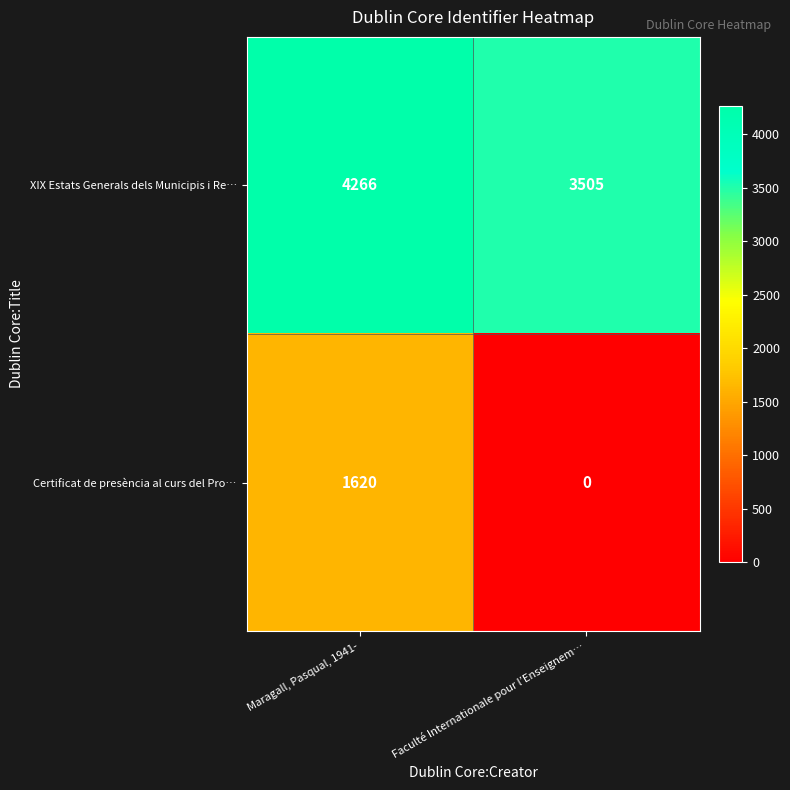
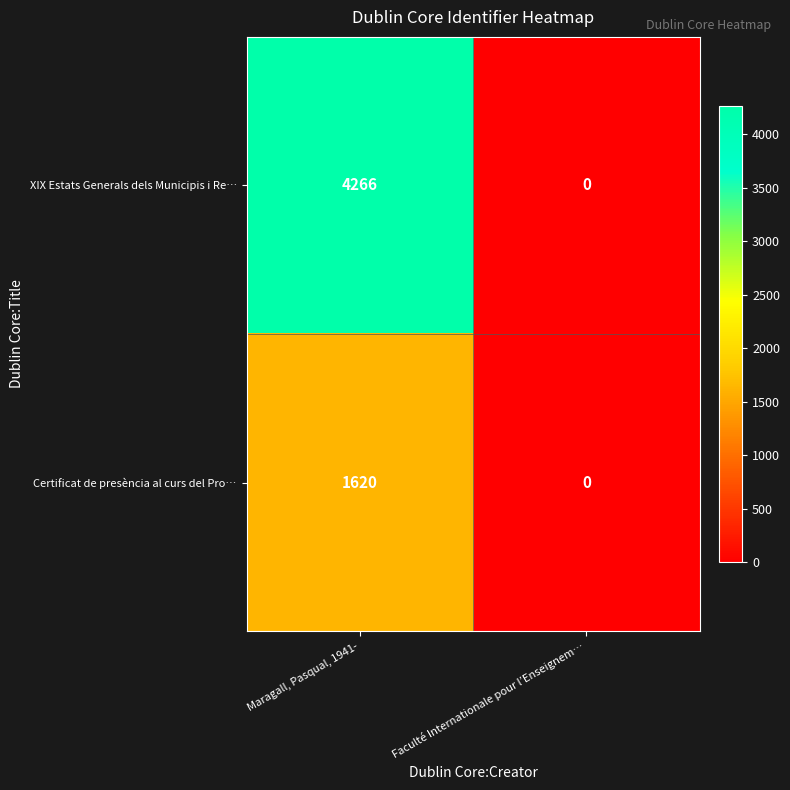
XIX Estats Generals dels Municipis i Re…, Faculté Internationale pour l’Enseignem…: 3505 -> 0
